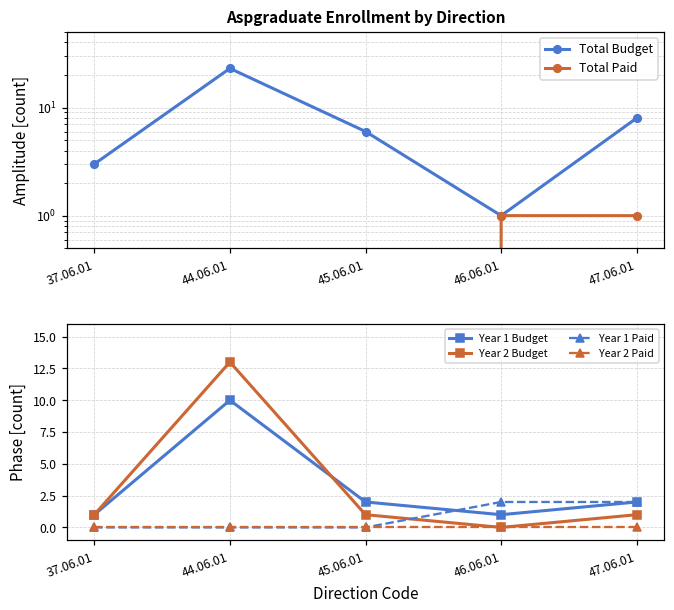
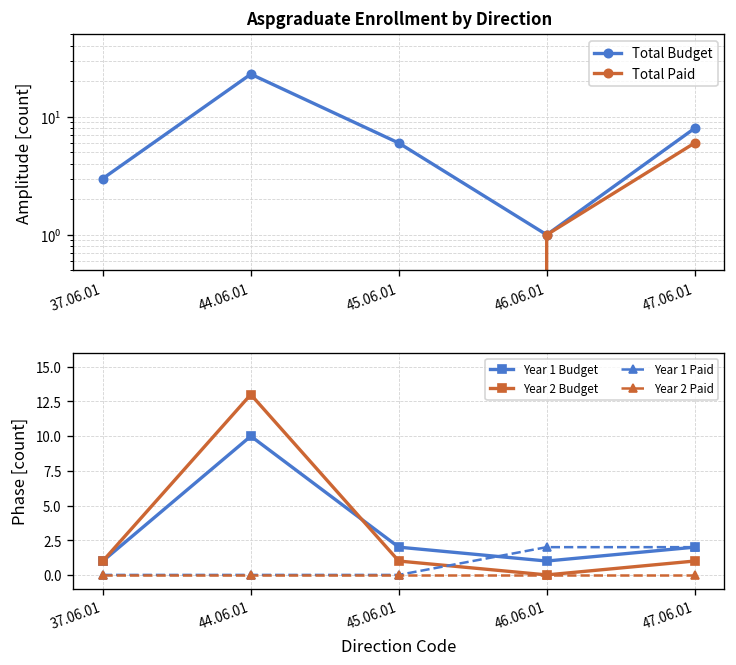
Aspgraduate Enrollment by Direction, Total Paid, 47.06.01: 1 -> 6
